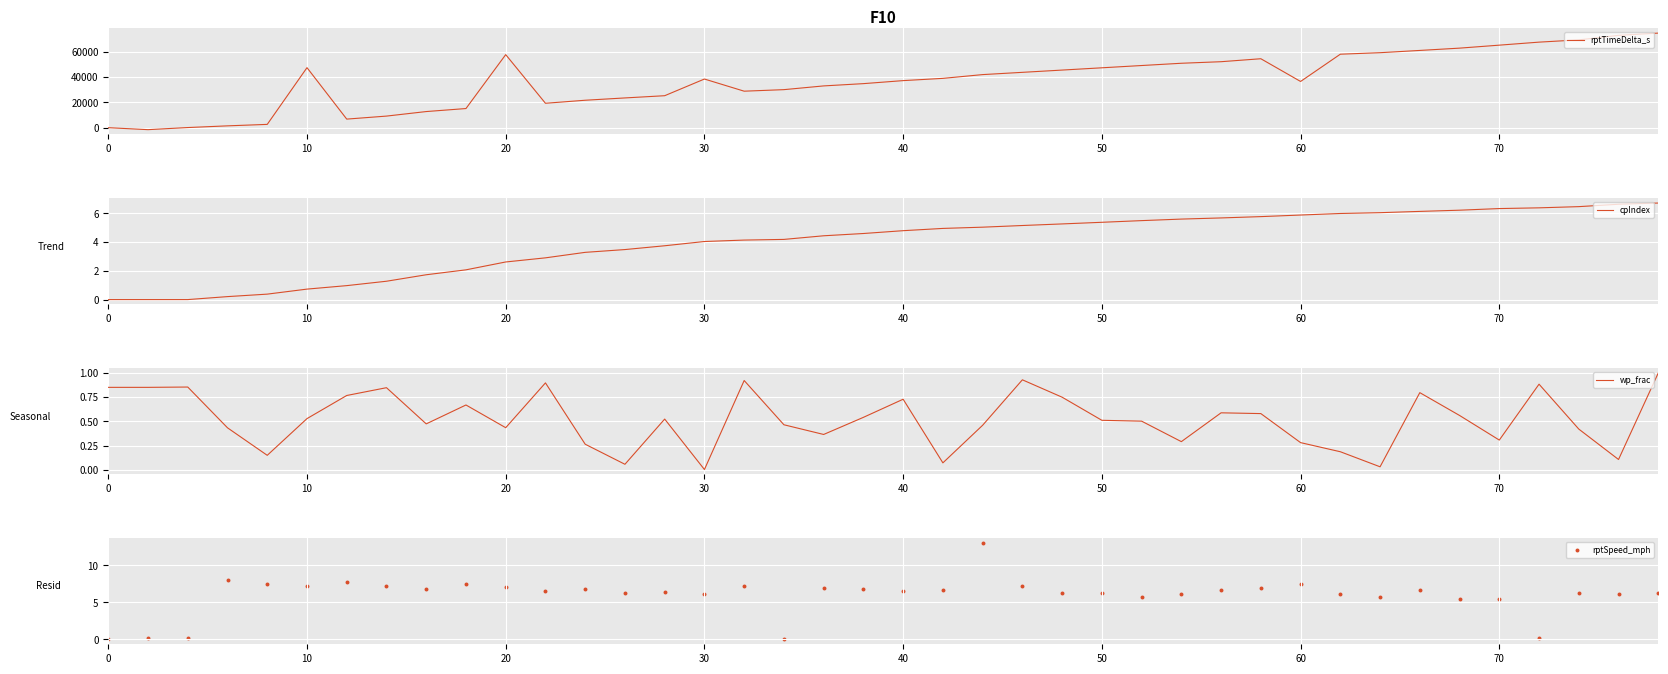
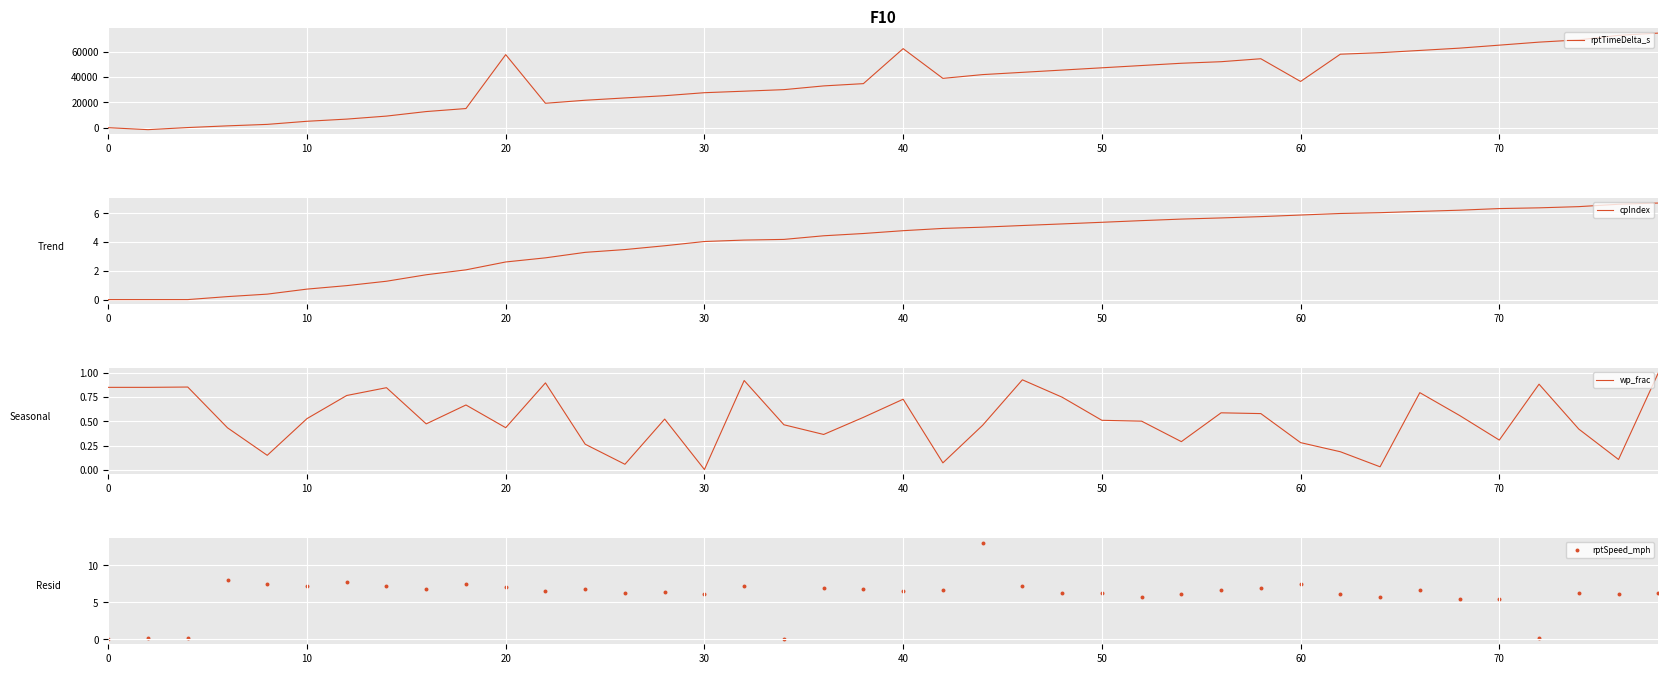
F10, 10: 48000 -> 5000
F10, 30: 39000 -> 28000
F10, 40: 37000 -> 63000
